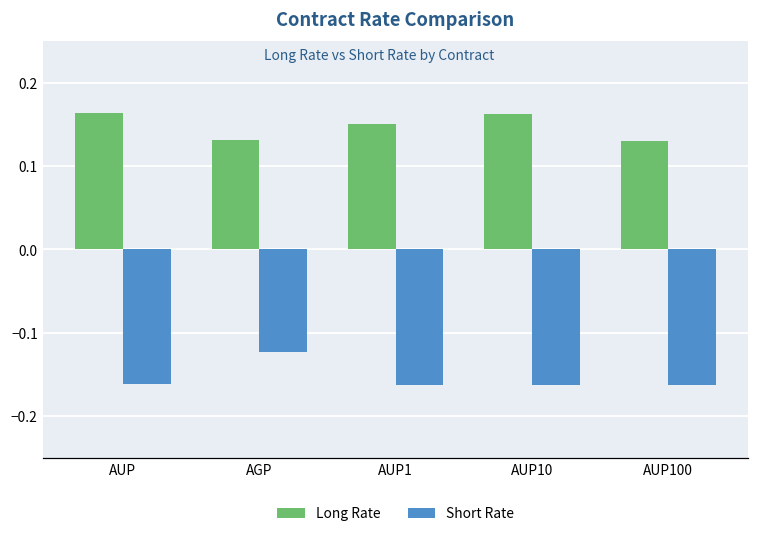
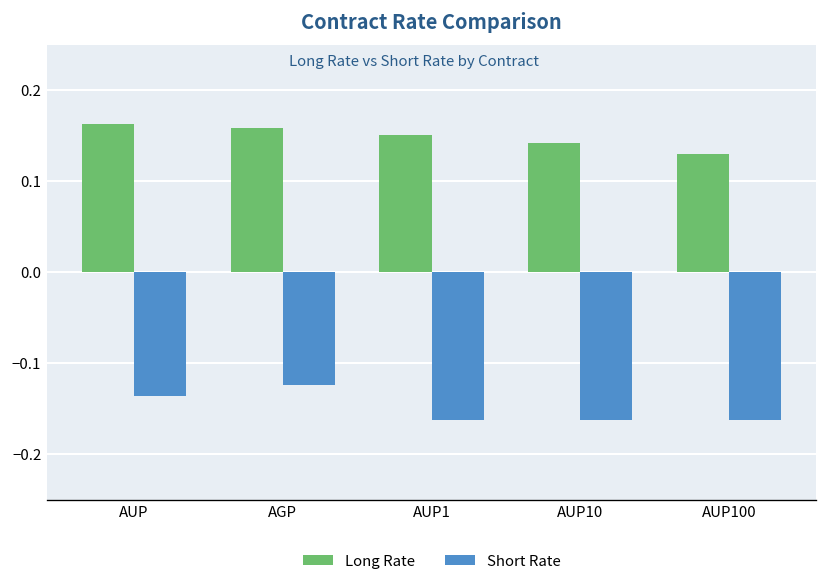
Short Rate, AUP: -0.16 -> -0.14
Long Rate, AGP: 0.13 -> 0.16
Long Rate, AUP10: 0.16 -> 0.14
